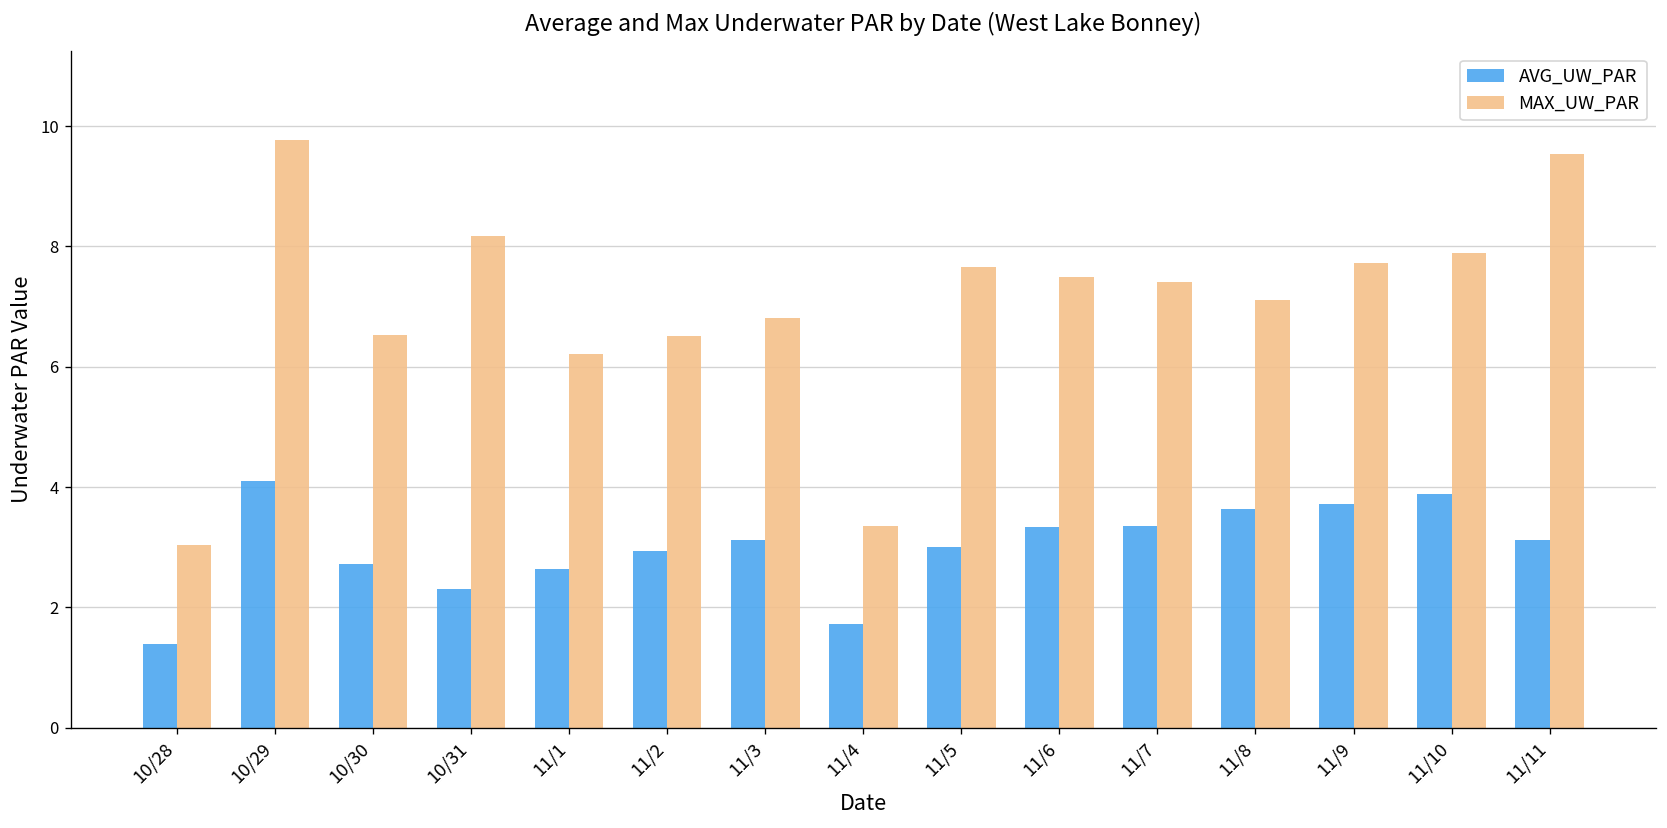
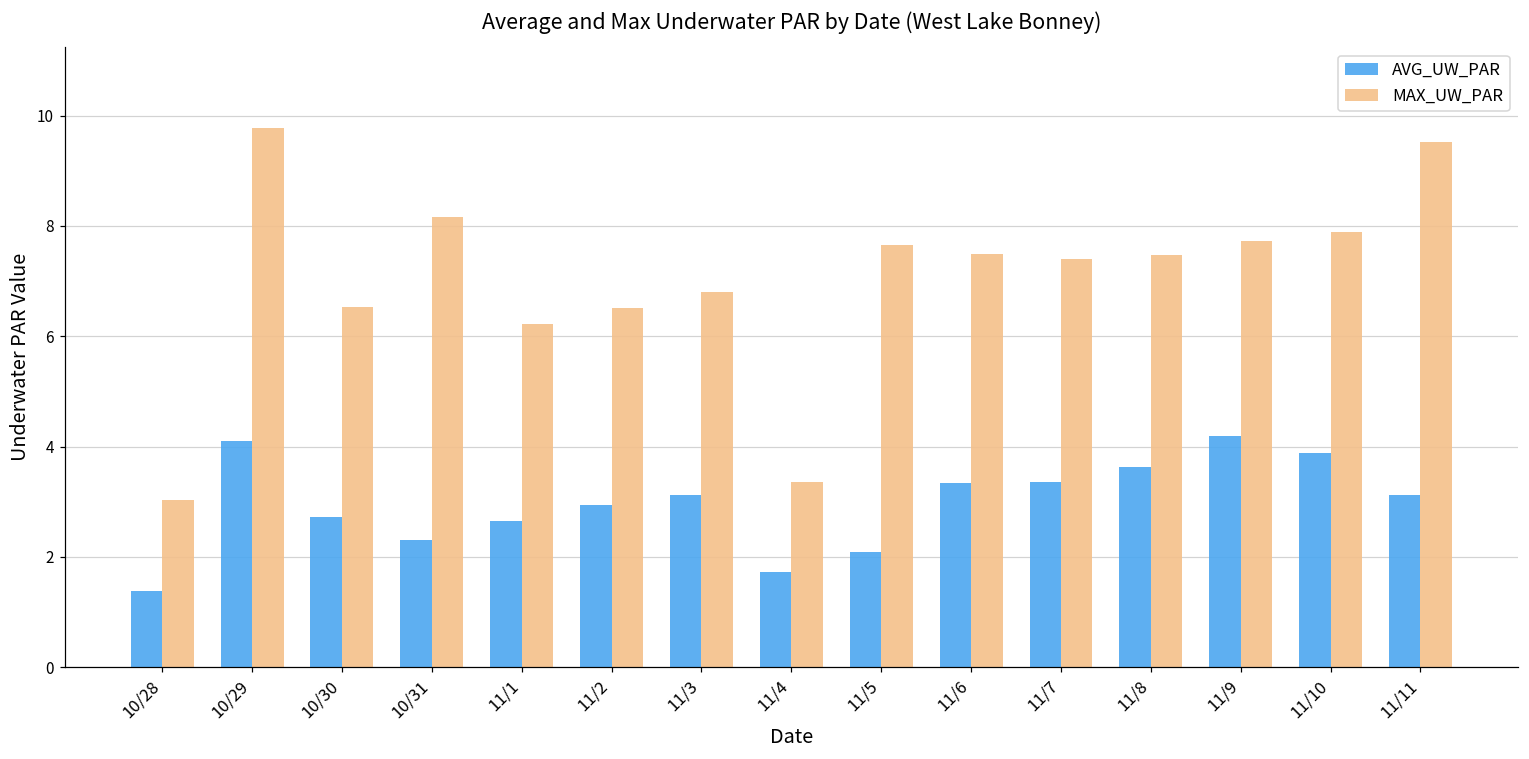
AVG_UW_PAR, 11/5: 3.0 -> 2.1
MAX_UW_PAR, 11/8: 7.1 -> 7.5
AVG_UW_PAR, 11/9: 3.7 -> 4.2
